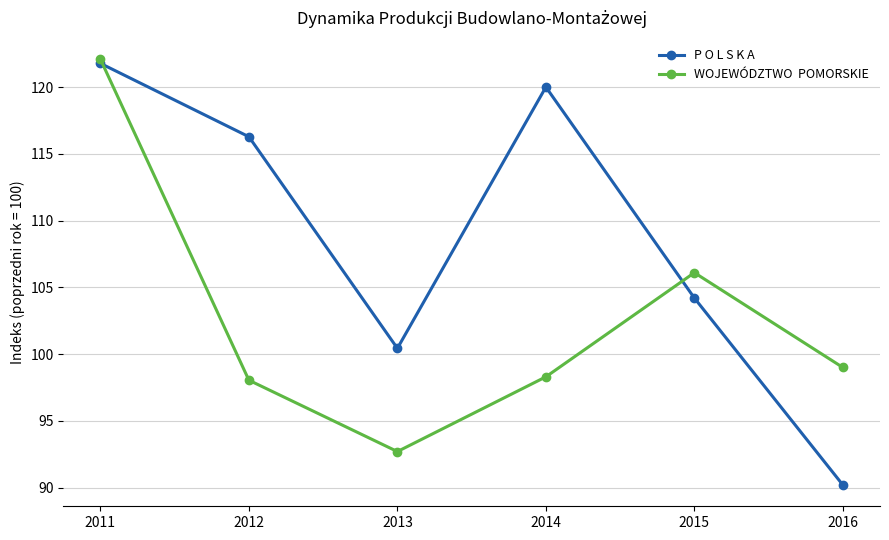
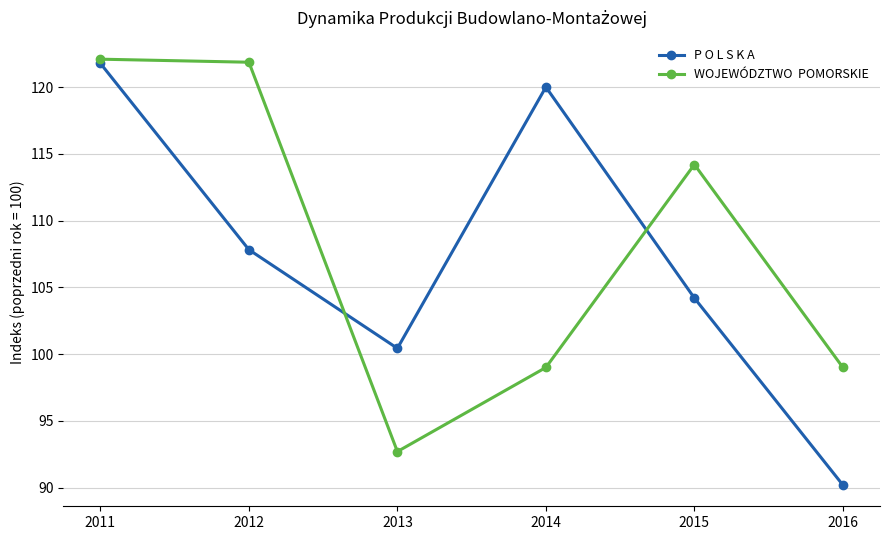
P O L S K A, 2012: 116.3 -> 107.8
WOJEWÓDZTWO POMORSKIE, 2012: 98.0 -> 121.9
WOJEWÓDZTWO POMORSKIE, 2014: 98.3 -> 99.0
WOJEWÓDZTWO POMORSKIE, 2015: 106.1 -> 114.2
